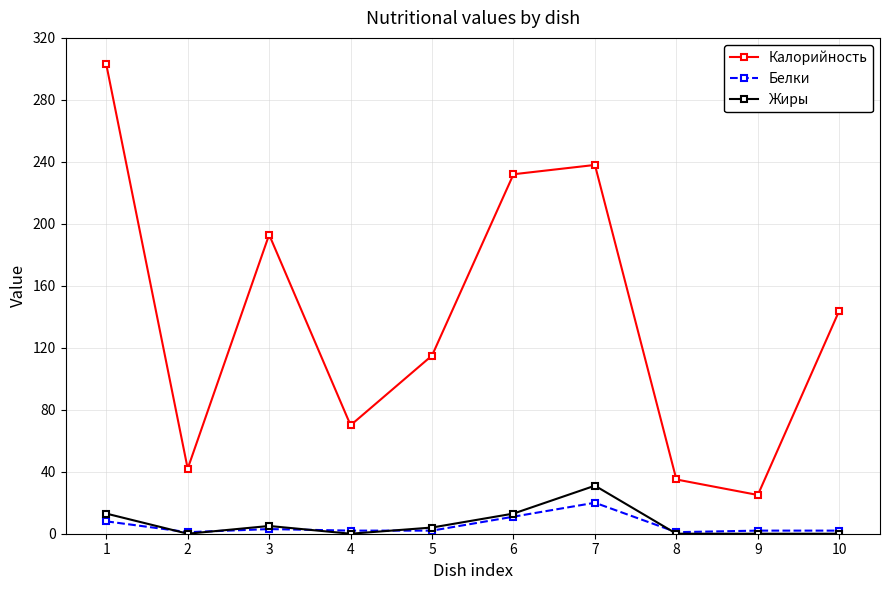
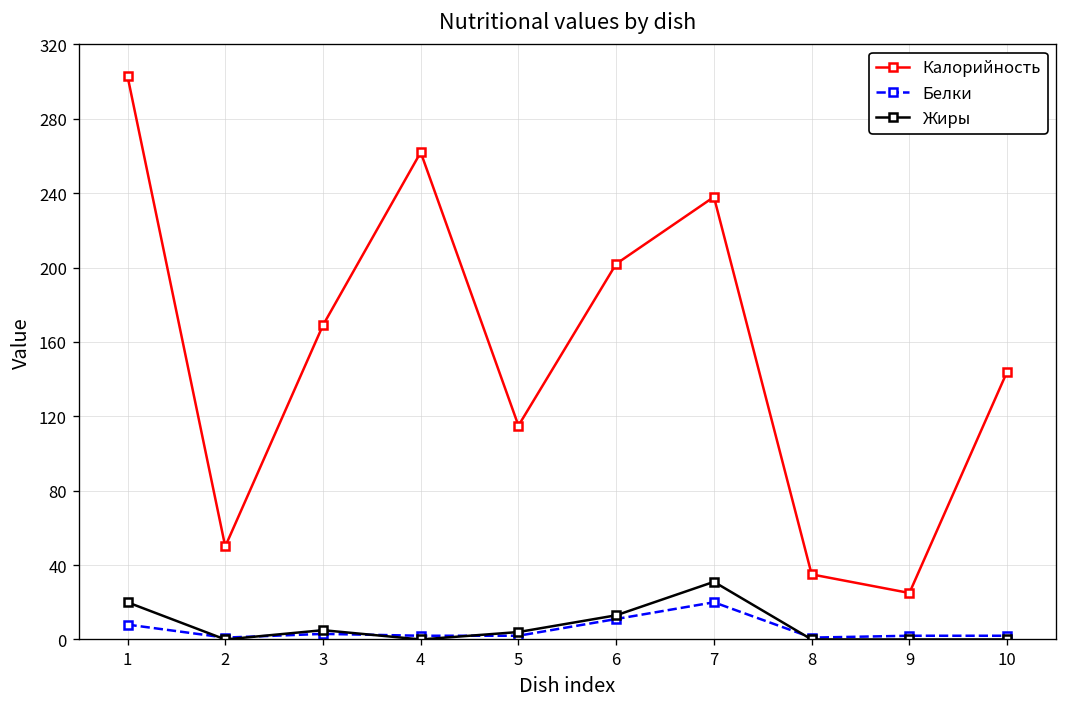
Жиры, 1: 13 -> 20
Калорийность, 2: 42 -> 50
Калорийность, 3: 193 -> 169
Калорийность, 4: 70 -> 262
Калорийность, 6: 232 -> 202
